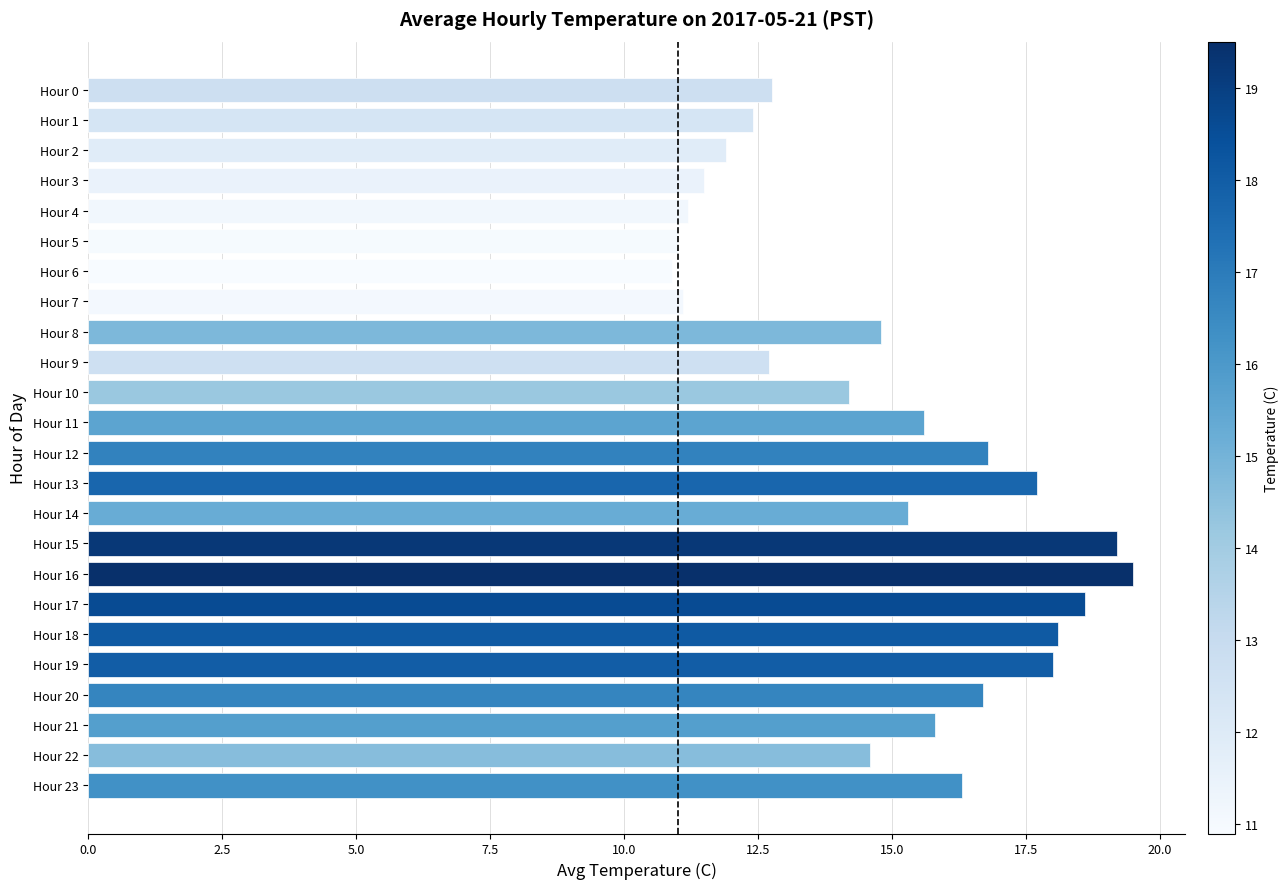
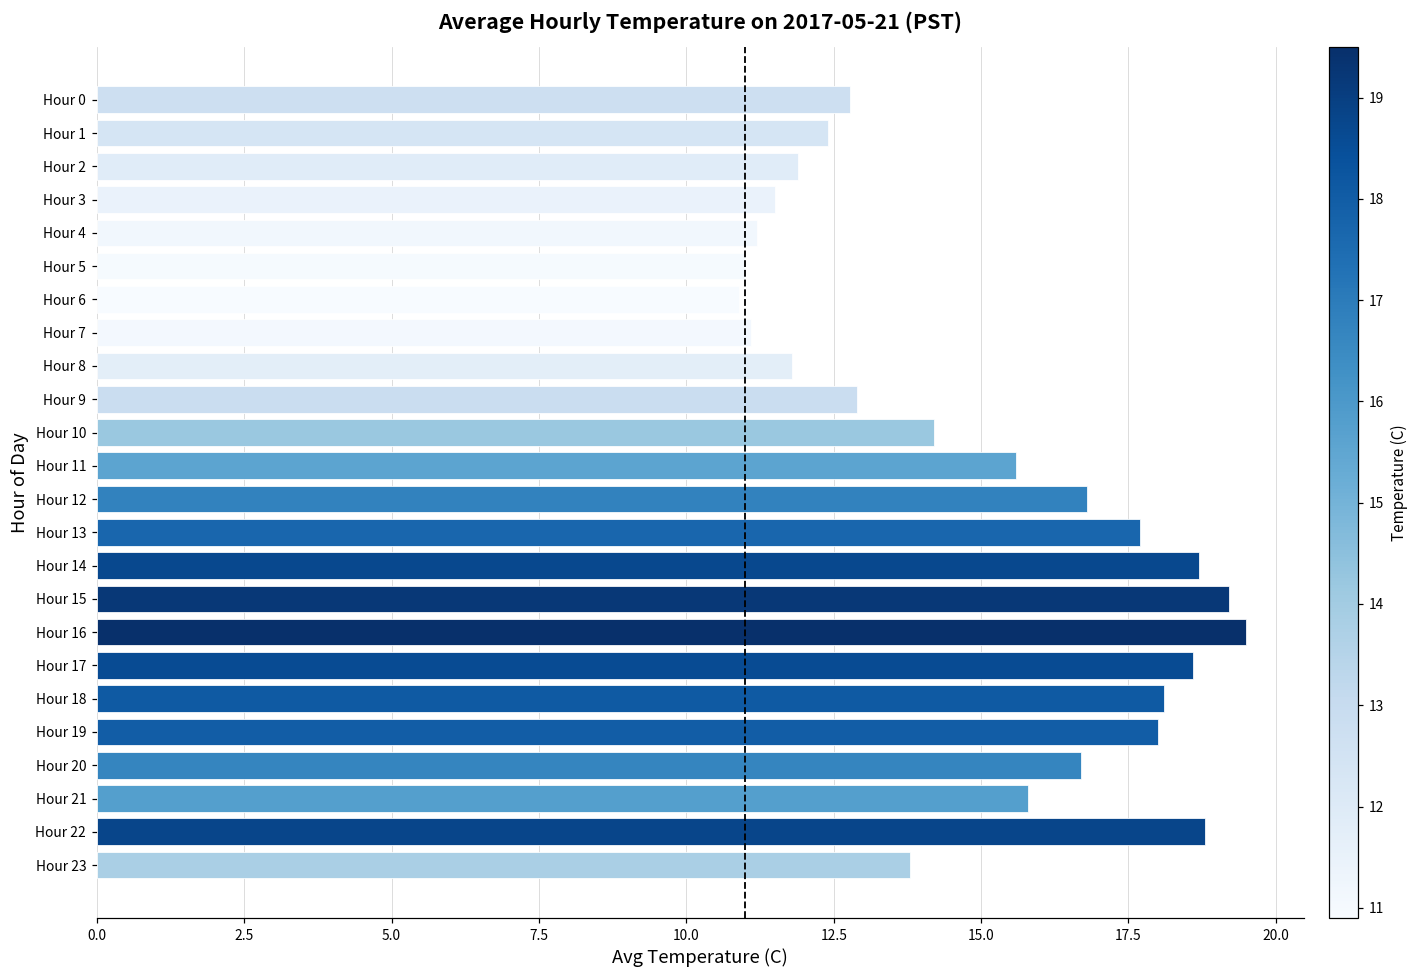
Hour 8: 14.8 -> 11.8
Hour 9: 12.7 -> 12.9
Hour 14: 15.3 -> 18.7
Hour 22: 14.6 -> 18.8
Hour 23: 16.3 -> 13.8
